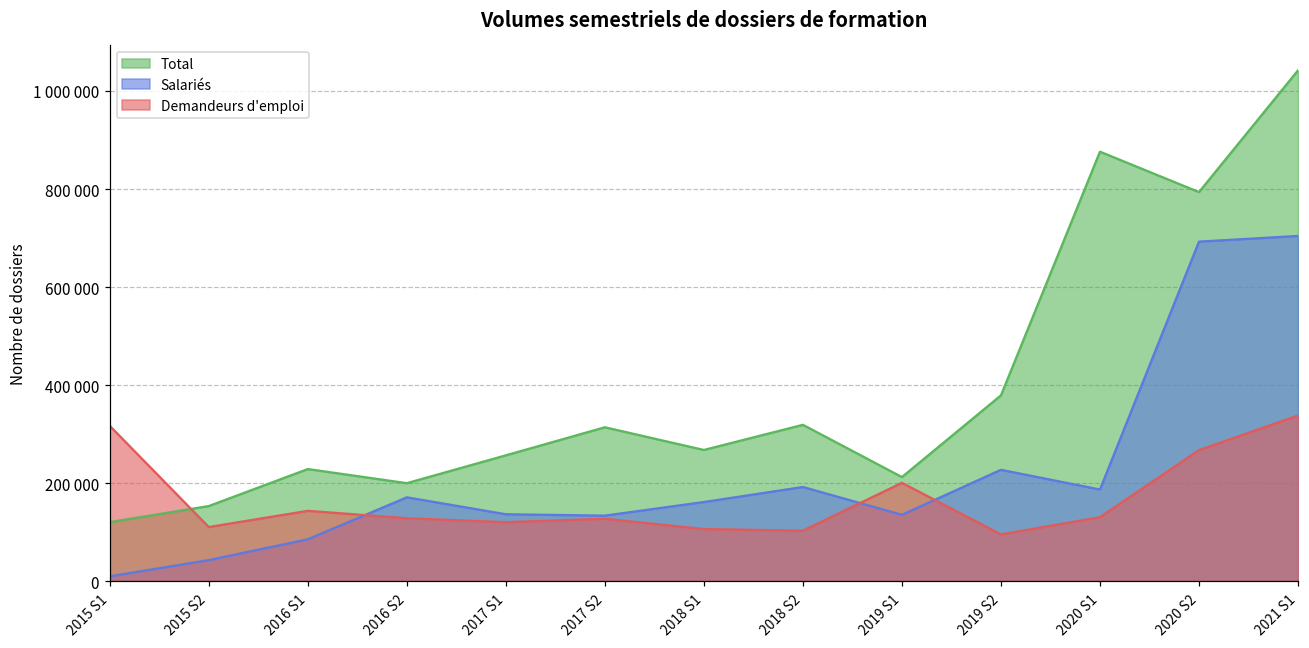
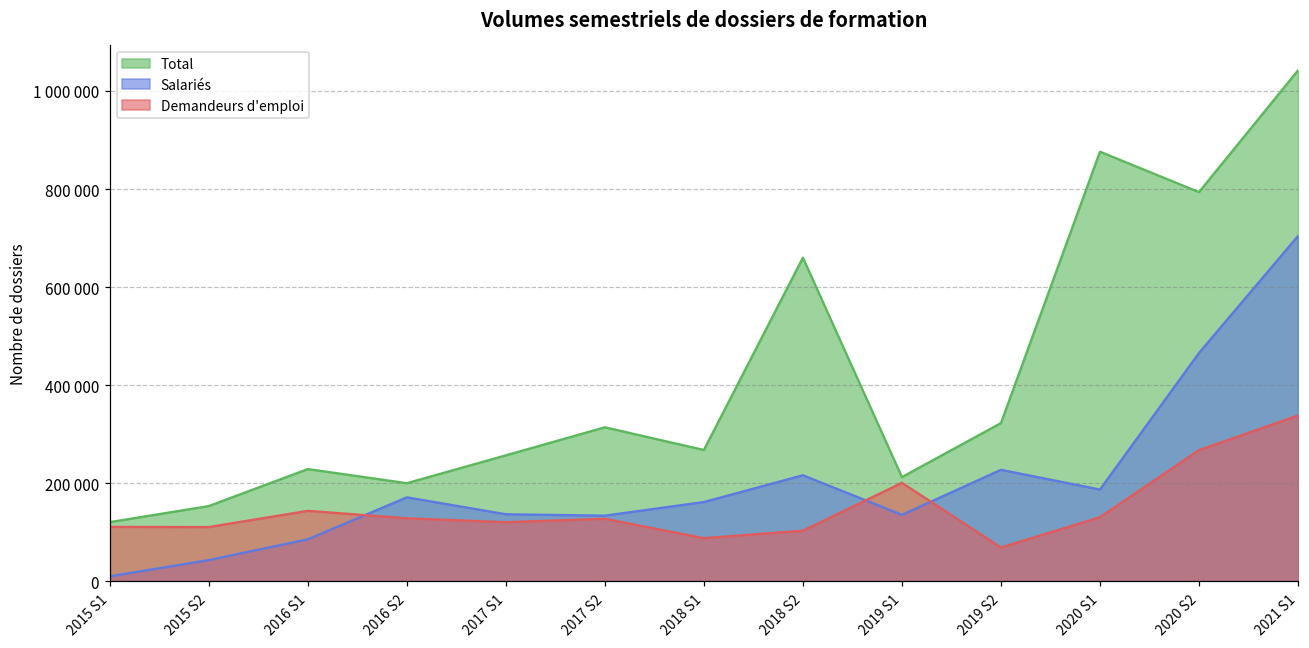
Demandeurs d'emploi, 2015 S1: 320000 -> 110000
Demandeurs d'emploi, 2018 S1: 110000 -> 90000
Total, 2018 S2: 320000 -> 660000
Salariés, 2018 S2: 190000 -> 220000
Total, 2019 S2: 380000 -> 320000
Demandeurs d'emploi, 2019 S2: 100000 -> 70000
Salariés, 2020 S2: 690000 -> 470000
